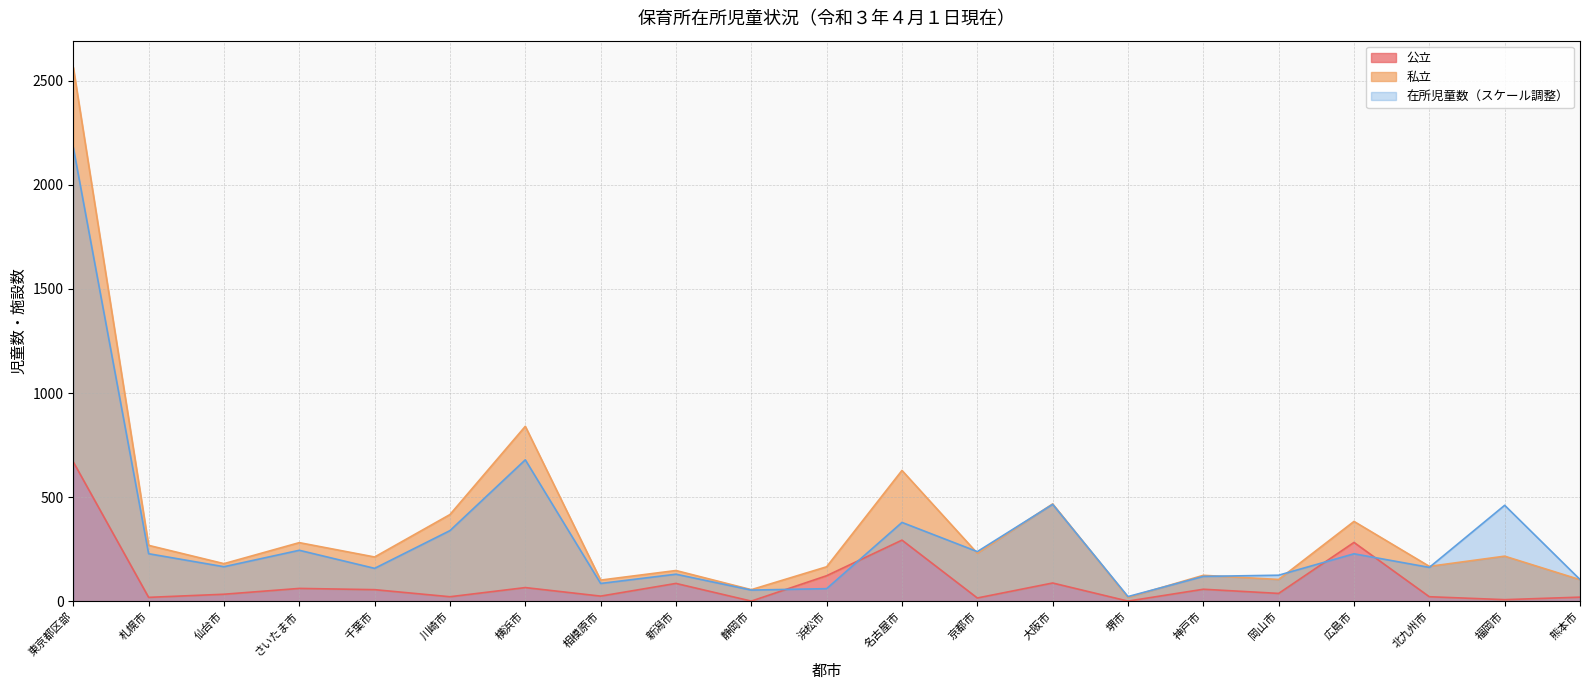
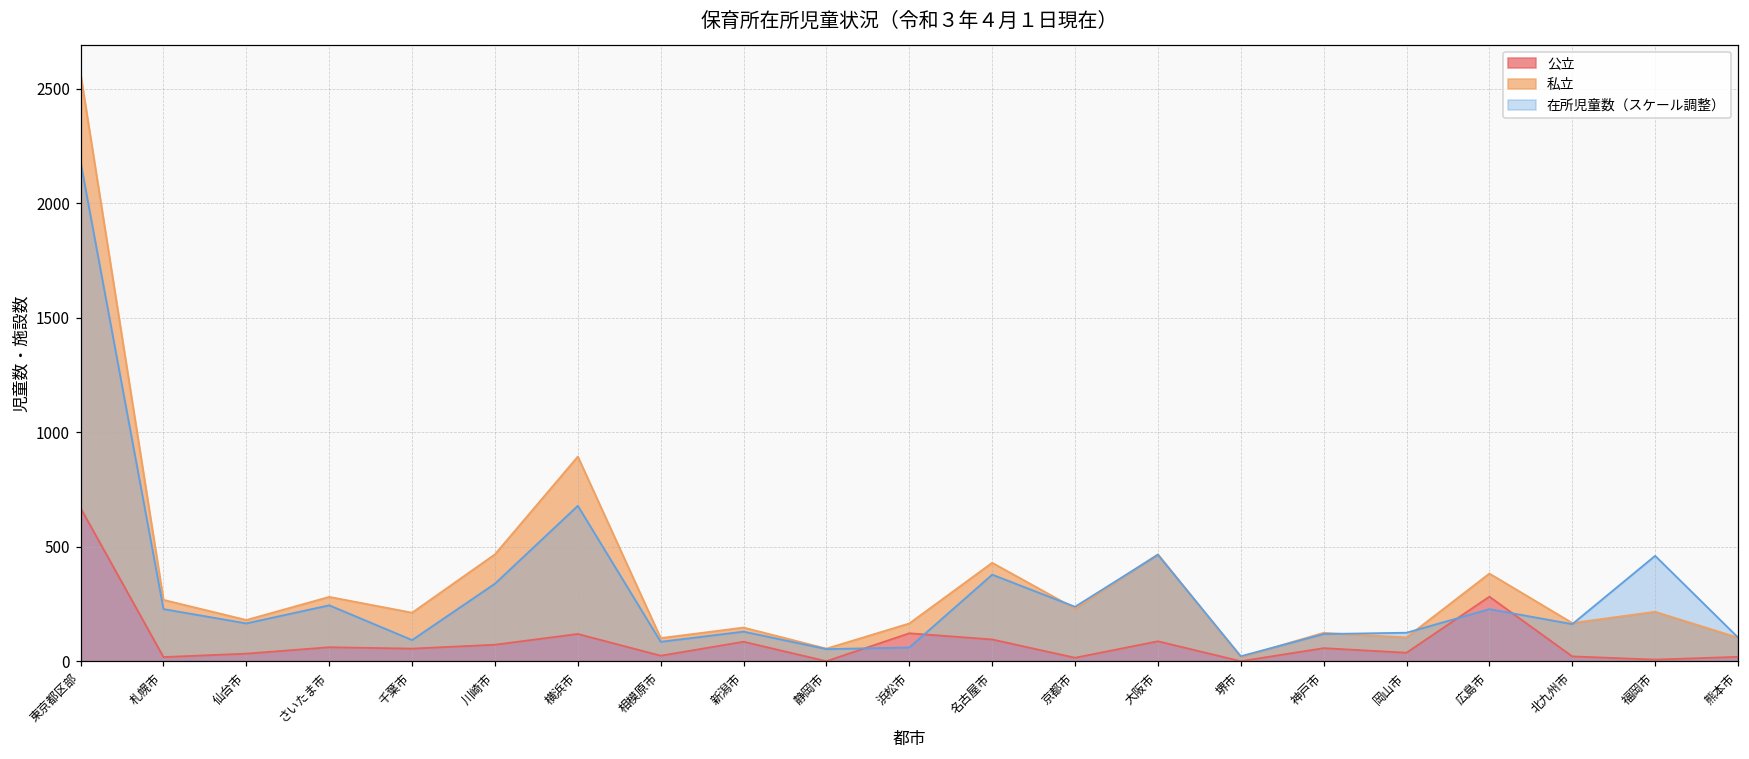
在所児童数（スケール調整）, 千葉市: 160 -> 90
公立, 川崎市: 20 -> 70
公立, 横浜市: 70 -> 120
公立, 名古屋市: 290 -> 100
